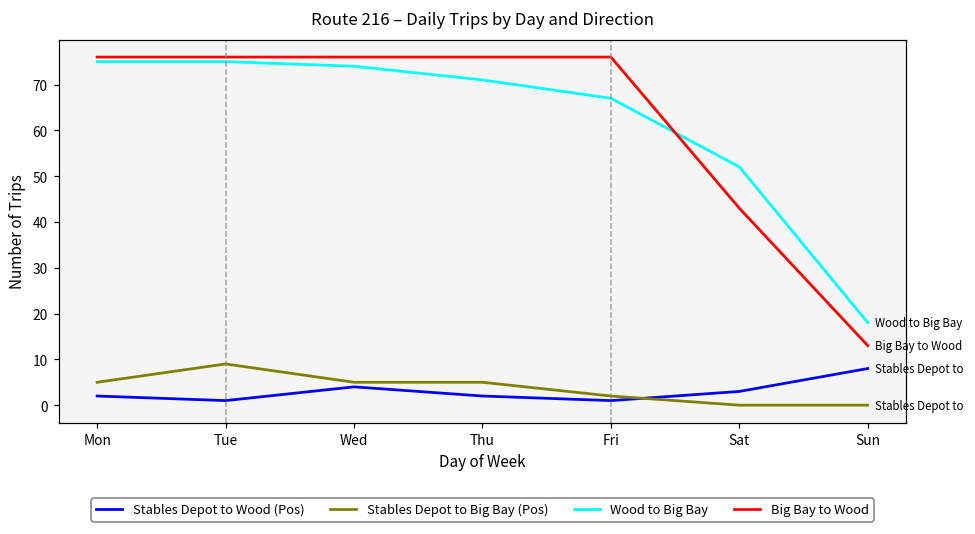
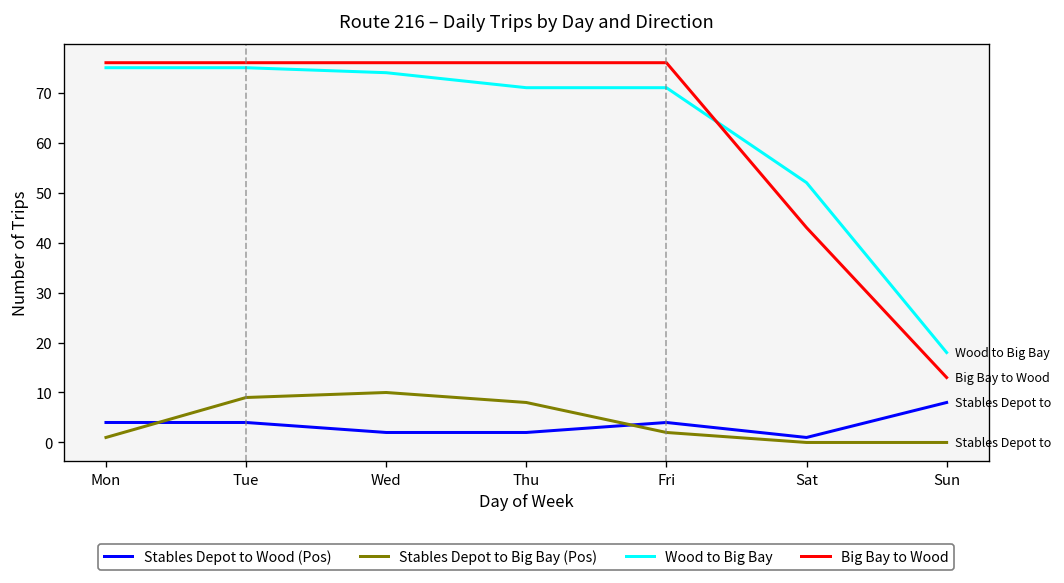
Stables Depot to Wood (Pos), Mon: 2 -> 4
Stables Depot to Big Bay (Pos), Mon: 5 -> 1
Stables Depot to Wood (Pos), Tue: 1 -> 4
Stables Depot to Wood (Pos), Wed: 4 -> 2
Stables Depot to Big Bay (Pos), Wed: 5 -> 10
Stables Depot to Big Bay (Pos), Thu: 5 -> 8
Stables Depot to Wood (Pos), Fri: 1 -> 4
Wood to Big Bay, Fri: 67 -> 71
Stables Depot to Wood (Pos), Sat: 3 -> 1
